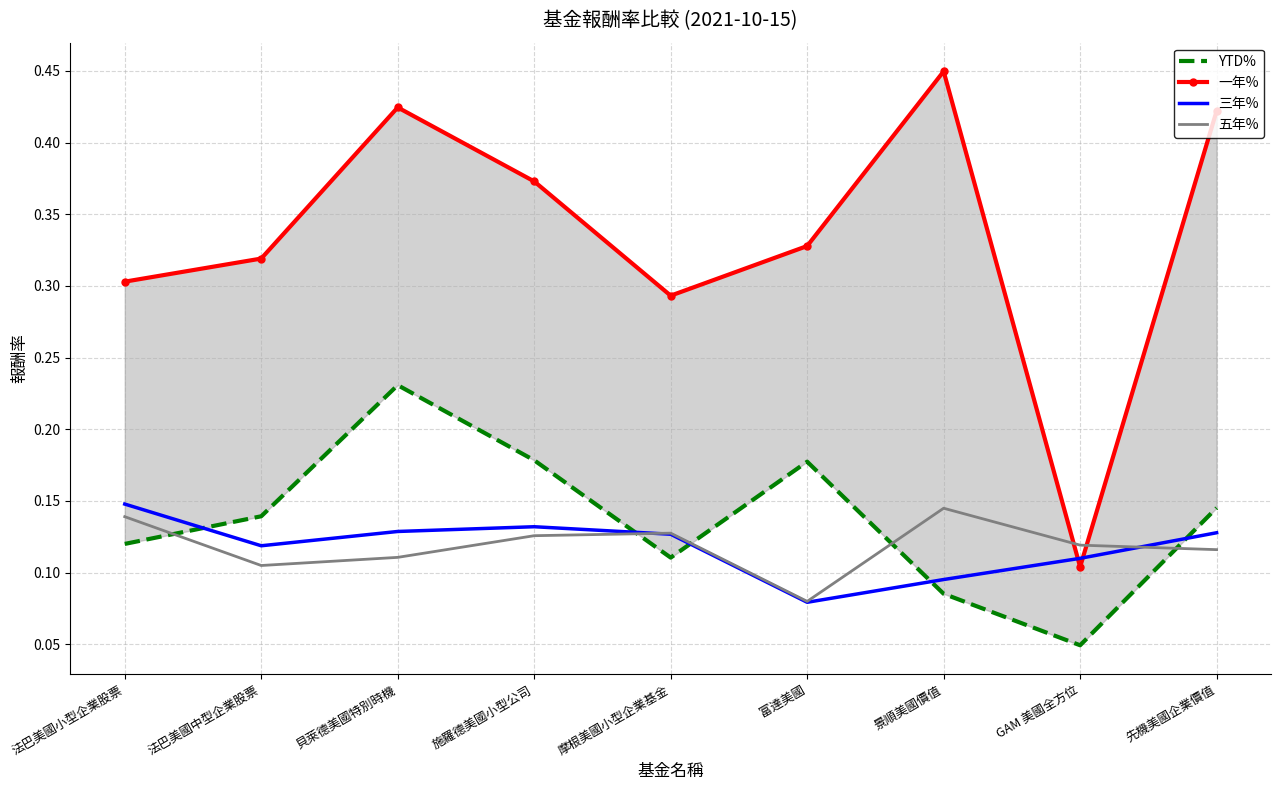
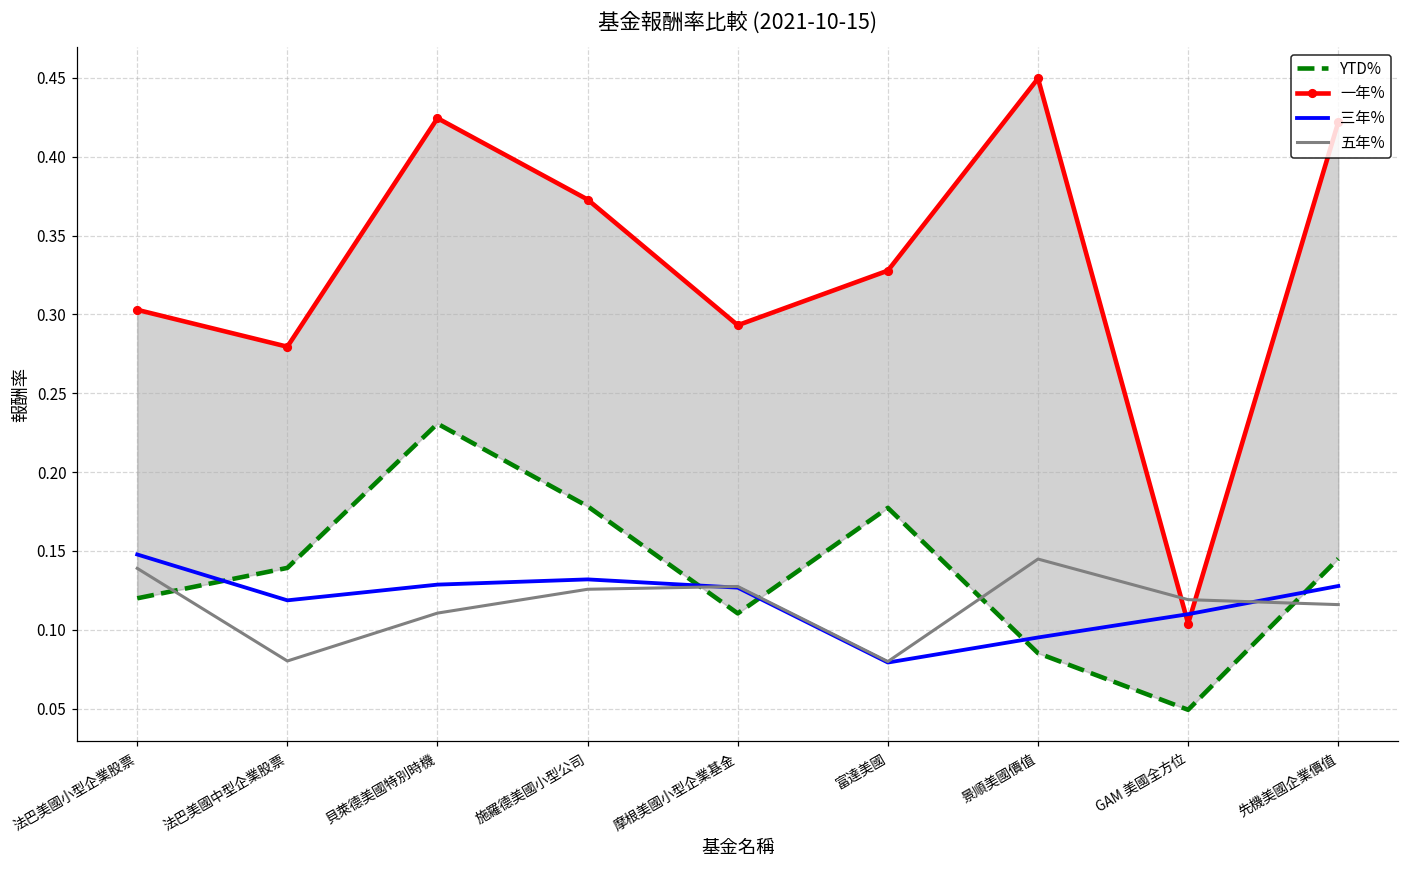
一年%, 法巴美國中型企業股票: 0.319 -> 0.280
五年%, 法巴美國中型企業股票: 0.105 -> 0.080
